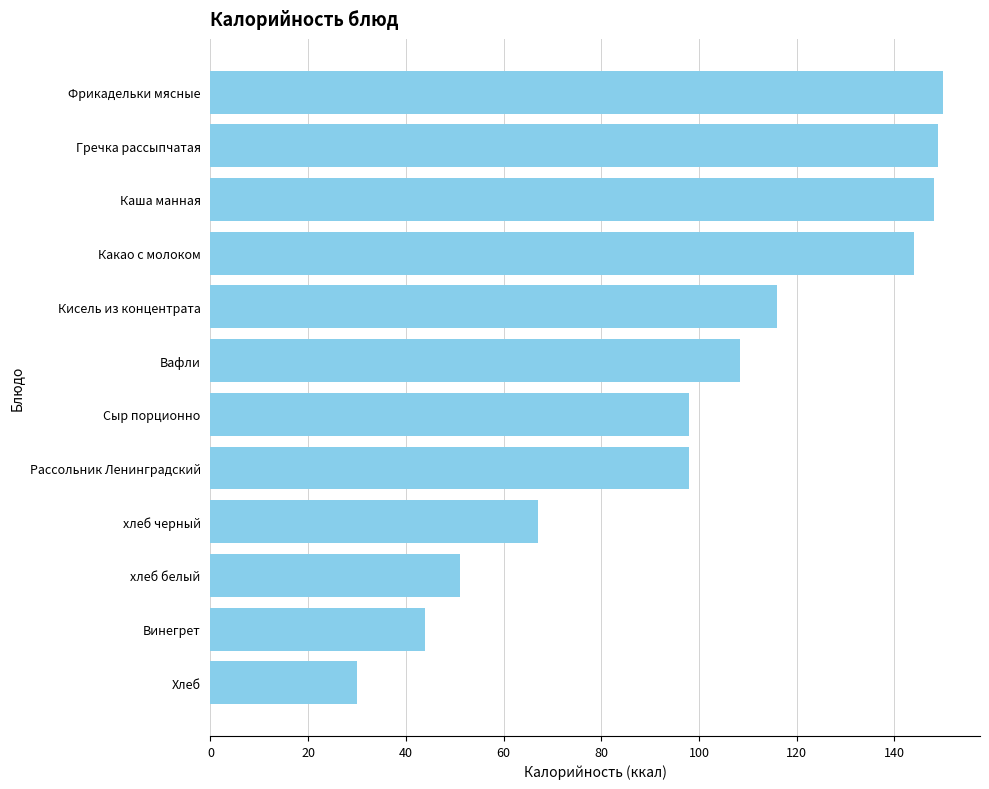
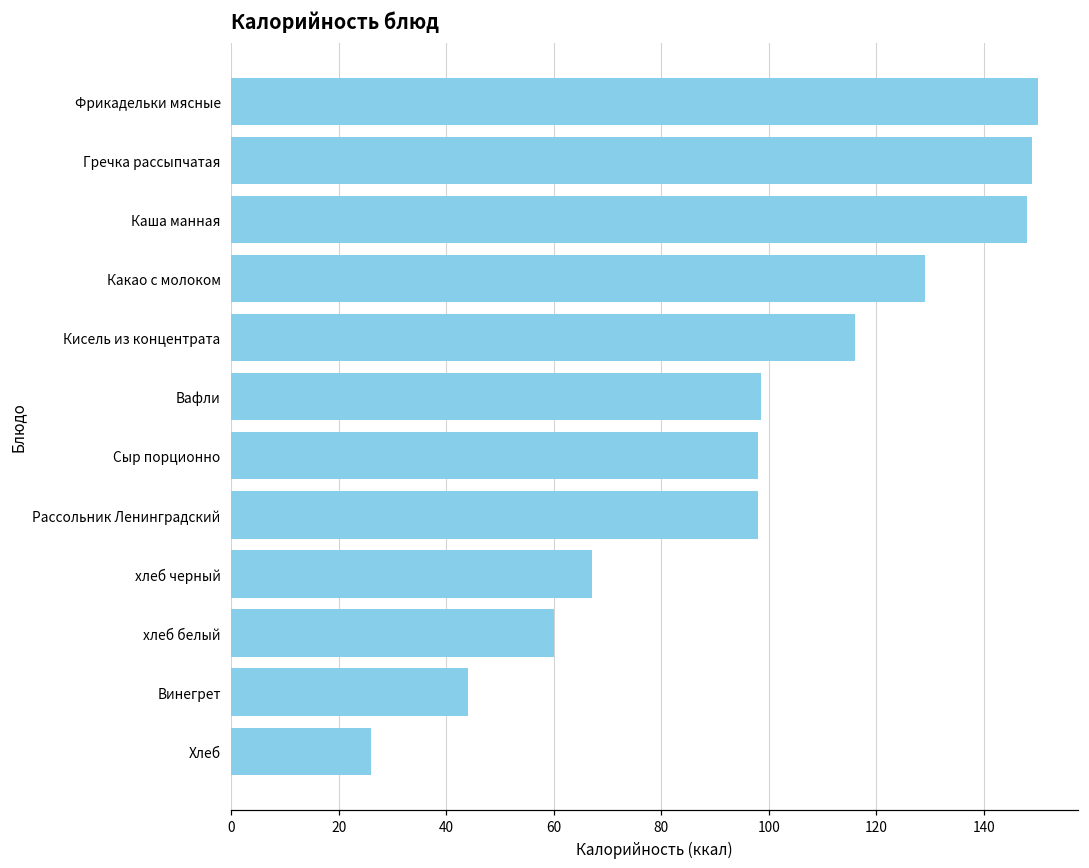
Какао с молоком: 144 -> 129
Вафли: 108 -> 99
хлеб белый: 51 -> 60
Хлеб: 30 -> 26
